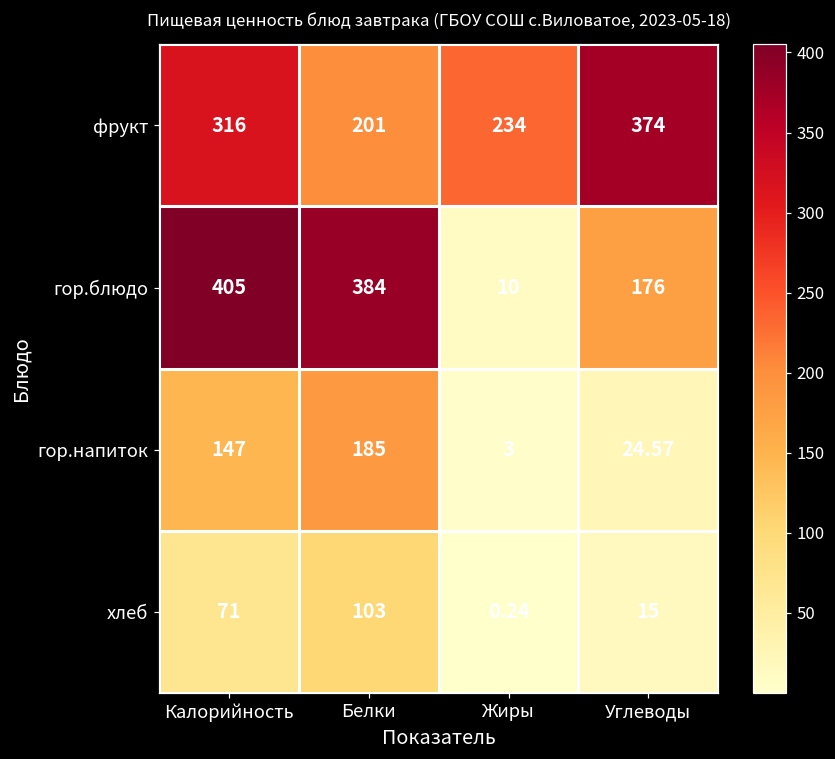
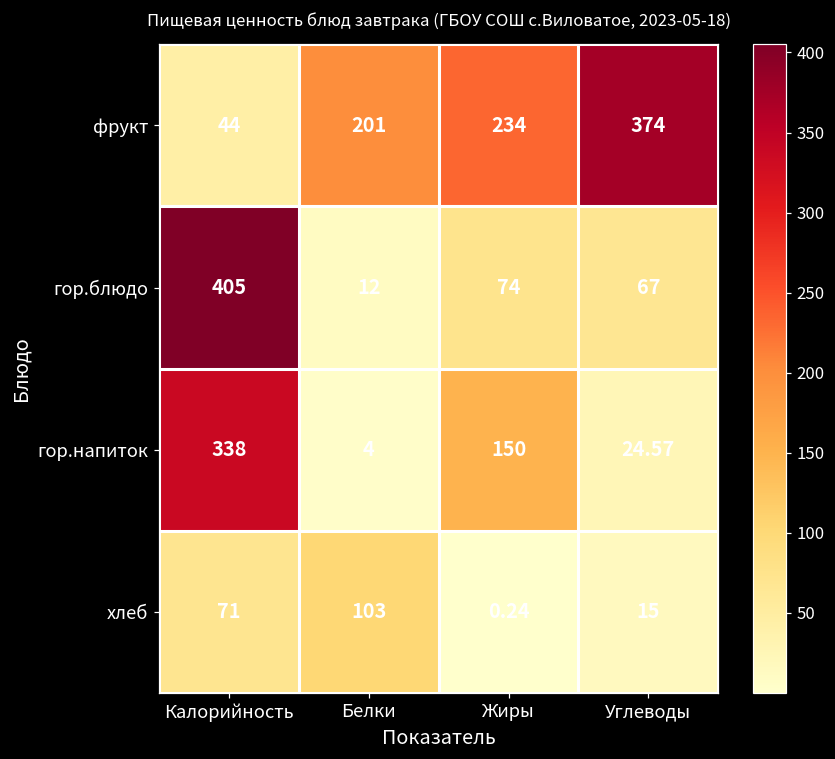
фрукт, Калорийность: 316 -> 44
гор.блюдо, Белки: 384 -> 12
гор.блюдо, Жиры: 10 -> 74
гор.блюдо, Углеводы: 176 -> 67
гор.напиток, Калорийность: 147 -> 338
гор.напиток, Белки: 185 -> 4
гор.напиток, Жиры: 3 -> 150
